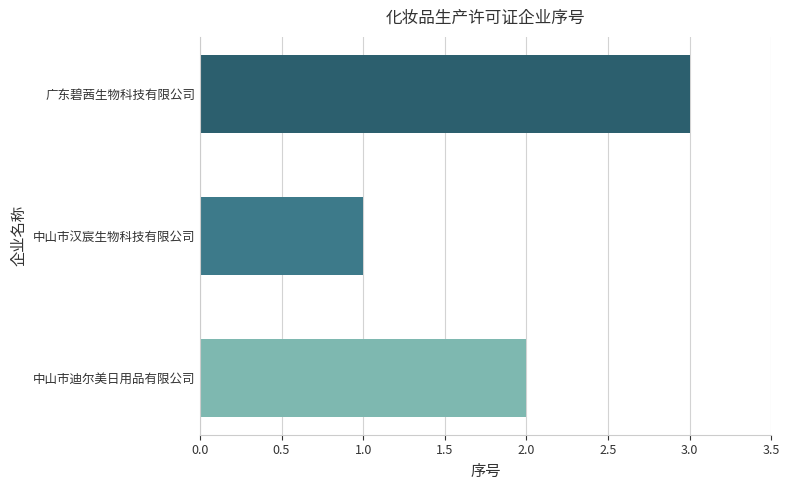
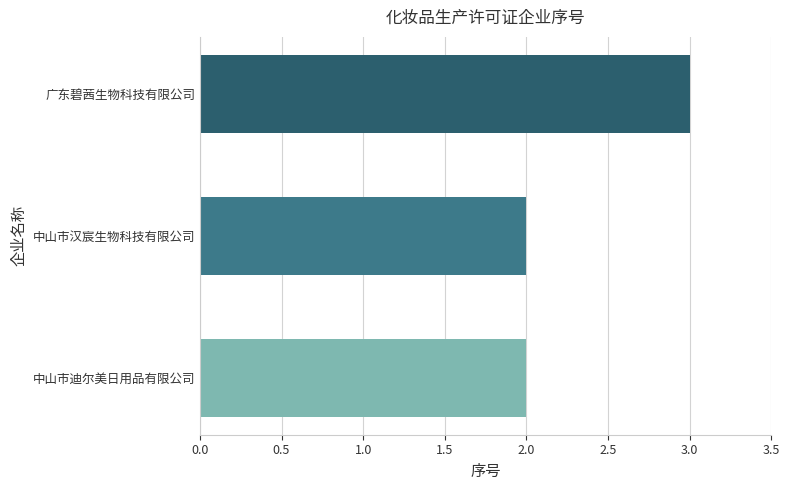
中山市汉宸生物科技有限公司: 1 -> 2
